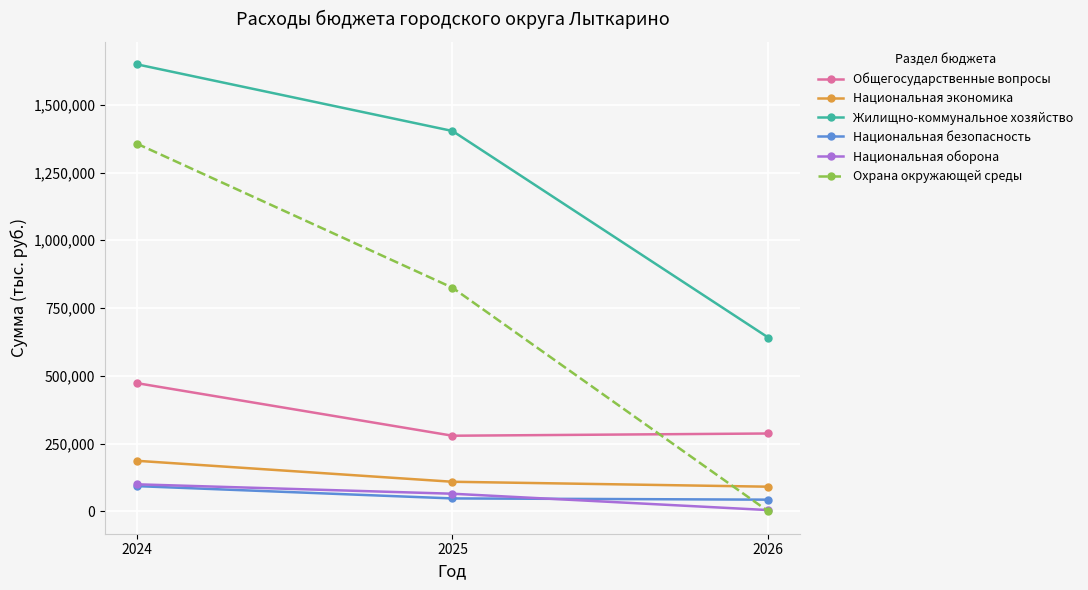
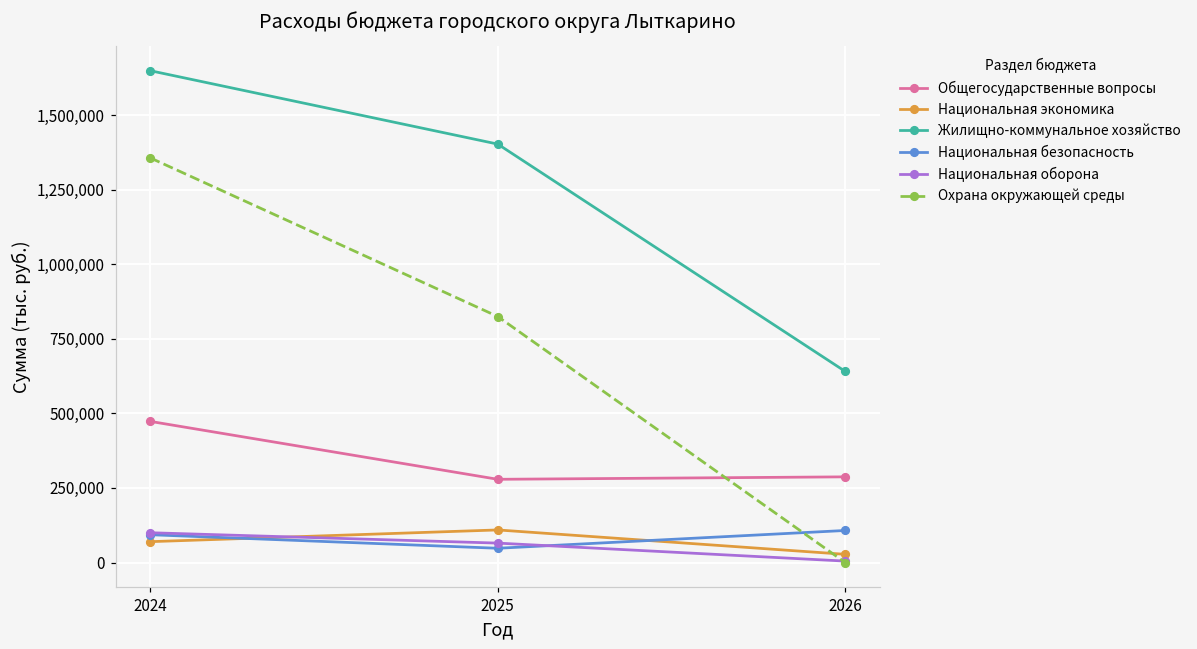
Национальная экономика, 2024: 190,000 -> 70,000
Национальная экономика, 2026: 90,000 -> 30,000
Национальная безопасность, 2026: 40,000 -> 110,000
